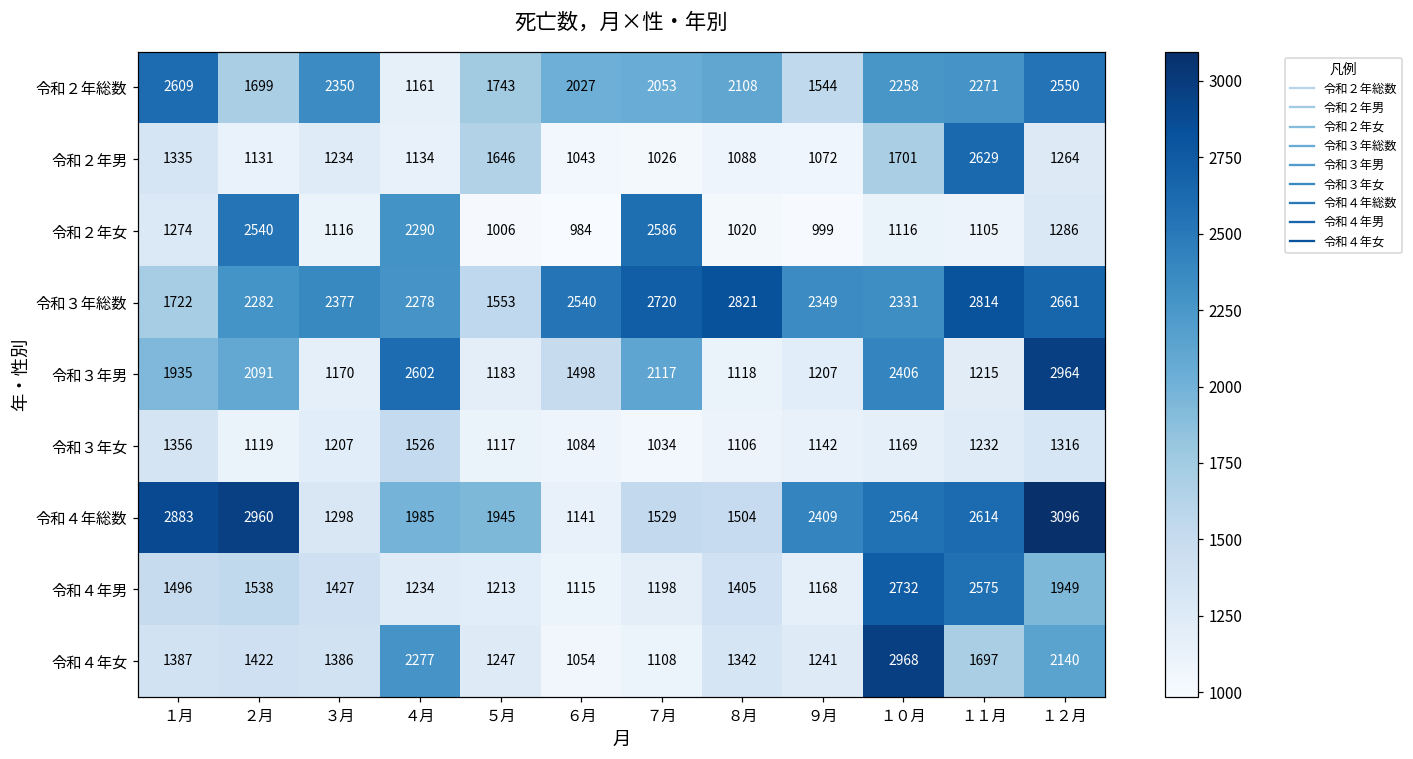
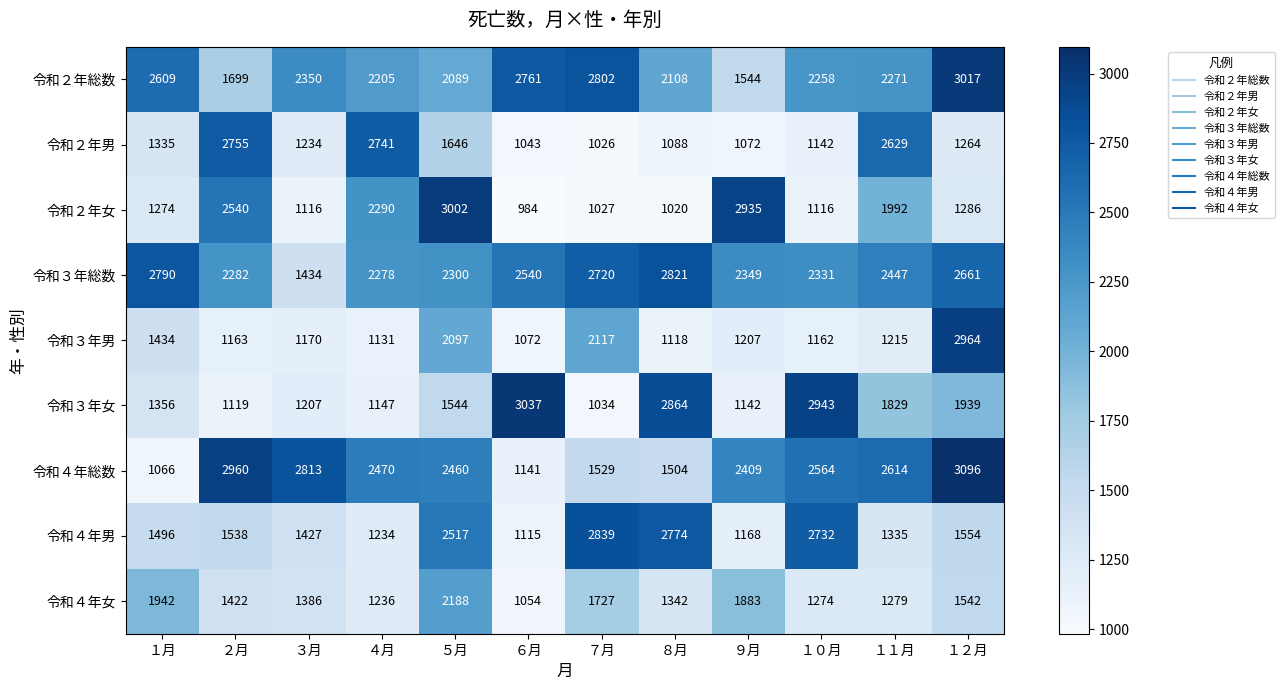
令和２年総数, ４月: 1161 -> 2205
令和２年総数, ５月: 1743 -> 2089
令和２年総数, ６月: 2027 -> 2761
令和２年総数, ７月: 2053 -> 2802
令和２年総数, １２月: 2550 -> 3017
令和２年男, ２月: 1131 -> 2755
令和２年男, ４月: 1134 -> 2741
令和２年男, １０月: 1701 -> 1142
令和２年女, ５月: 1006 -> 3002
令和２年女, ７月: 2586 -> 1027
令和２年女, ９月: 999 -> 2935
令和２年女, １１月: 1105 -> 1992
令和３年総数, １月: 1722 -> 2790
令和３年総数, ３月: 2377 -> 1434
令和３年総数, ５月: 1553 -> 2300
令和３年総数, １１月: 2814 -> 2447
令和３年男, １月: 1935 -> 1434
令和３年男, ２月: 2091 -> 1163
令和３年男, ４月: 2602 -> 1131
令和３年男, ５月: 1183 -> 2097
令和３年男, ６月: 1498 -> 1072
令和３年男, １０月: 2406 -> 1162
令和３年女, ４月: 1526 -> 1147
令和３年女, ５月: 1117 -> 1544
令和３年女, ６月: 1084 -> 3037
令和３年女, ８月: 1106 -> 2864
令和３年女, １０月: 1169 -> 2943
令和３年女, １１月: 1232 -> 1829
令和３年女, １２月: 1316 -> 1939
令和４年総数, １月: 2883 -> 1066
令和４年総数, ３月: 1298 -> 2813
令和４年総数, ４月: 1985 -> 2470
令和４年総数, ５月: 1945 -> 2460
令和４年男, ５月: 1213 -> 2517
令和４年男, ７月: 1198 -> 2839
令和４年男, ８月: 1405 -> 2774
令和４年男, １１月: 2575 -> 1335
令和４年男, １２月: 1949 -> 1554
令和４年女, １月: 1387 -> 1942
令和４年女, ４月: 2277 -> 1236
令和４年女, ５月: 1247 -> 2188
令和４年女, ７月: 1108 -> 1727
令和４年女, ９月: 1241 -> 1883
令和４年女, １０月: 2968 -> 1274
令和４年女, １１月: 1697 -> 1279
令和４年女, １２月: 2140 -> 1542
